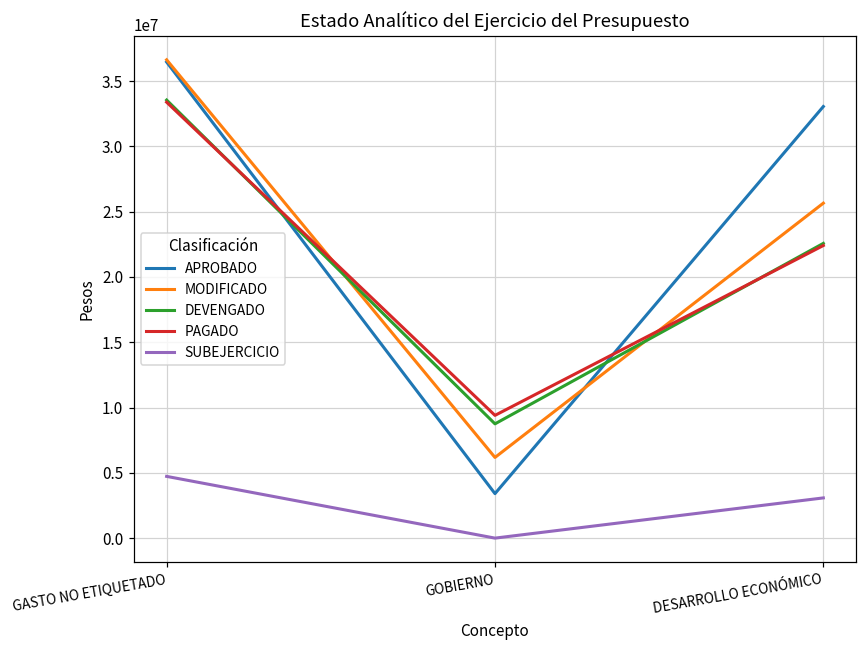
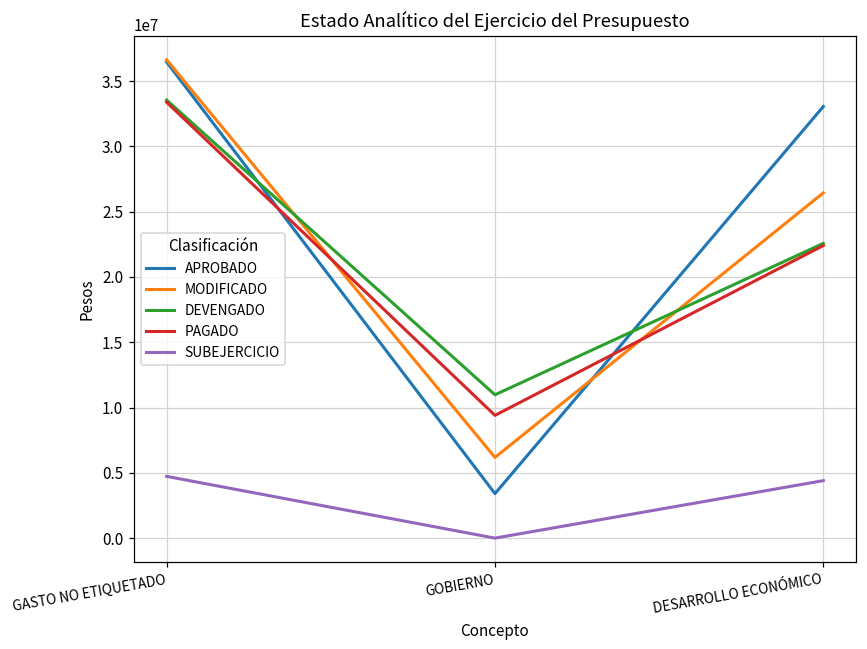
DEVENGADO, GOBIERNO: 8800000 -> 11000000
MODIFICADO, DESARROLLO ECONÓMICO: 25700000 -> 26400000
SUBEJERCICIO, DESARROLLO ECONÓMICO: 3100000 -> 4400000
